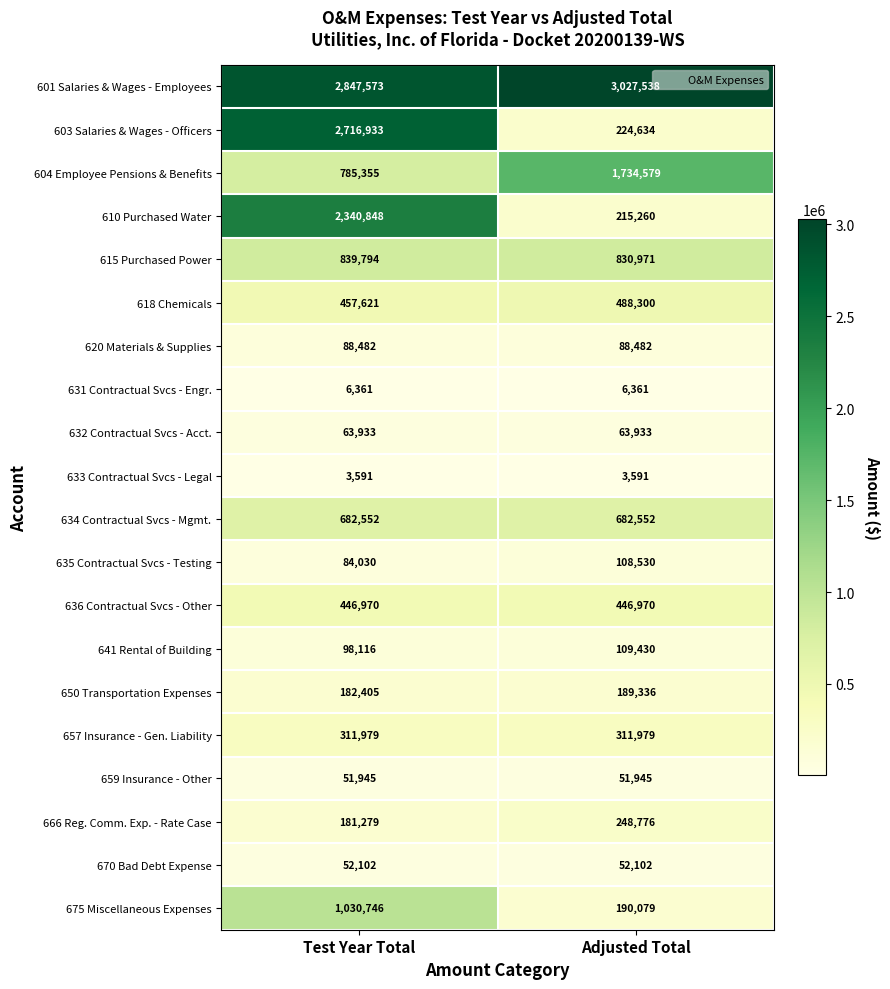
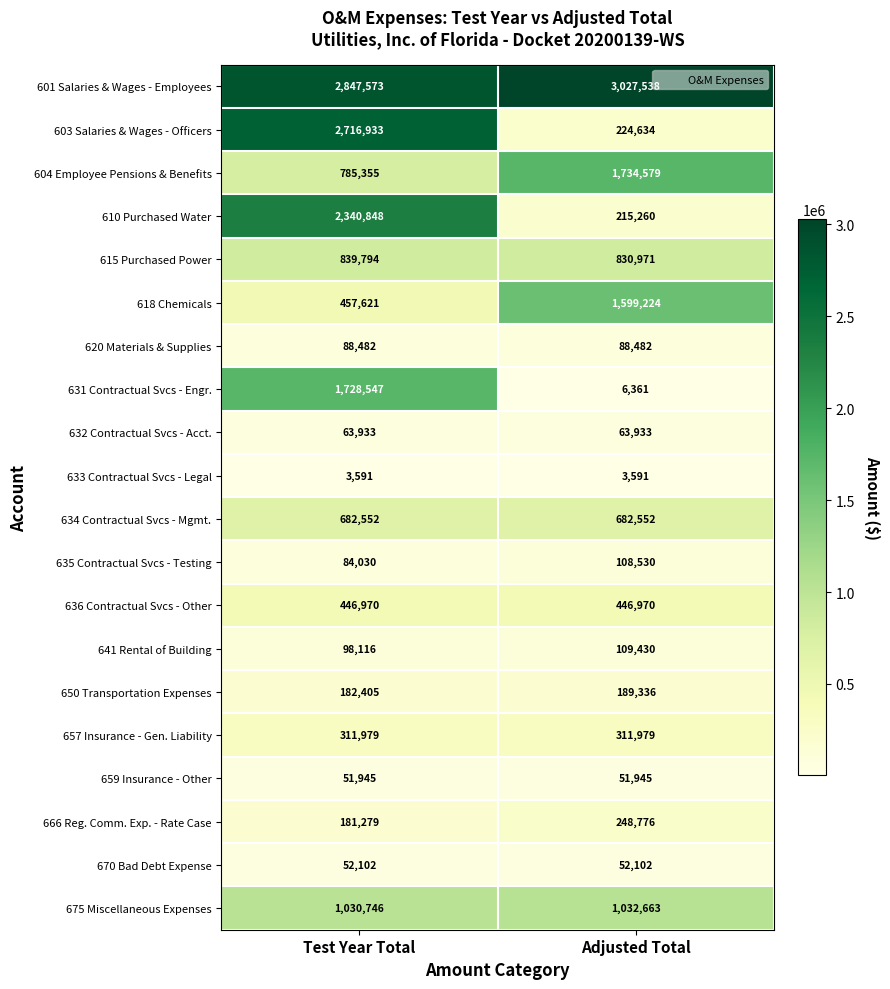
618 Chemicals, Adjusted Total: 488,300 -> 1,599,224
631 Contractual Svcs - Engr., Test Year Total: 6,361 -> 1,728,547
675 Miscellaneous Expenses, Adjusted Total: 190,079 -> 1,032,663
